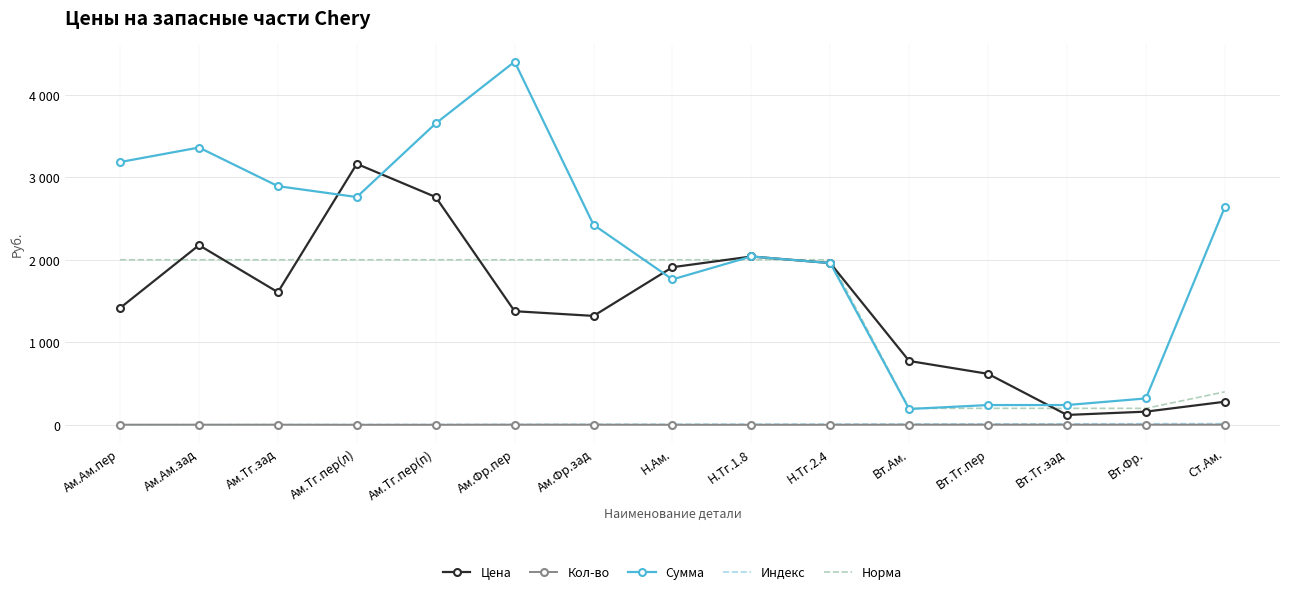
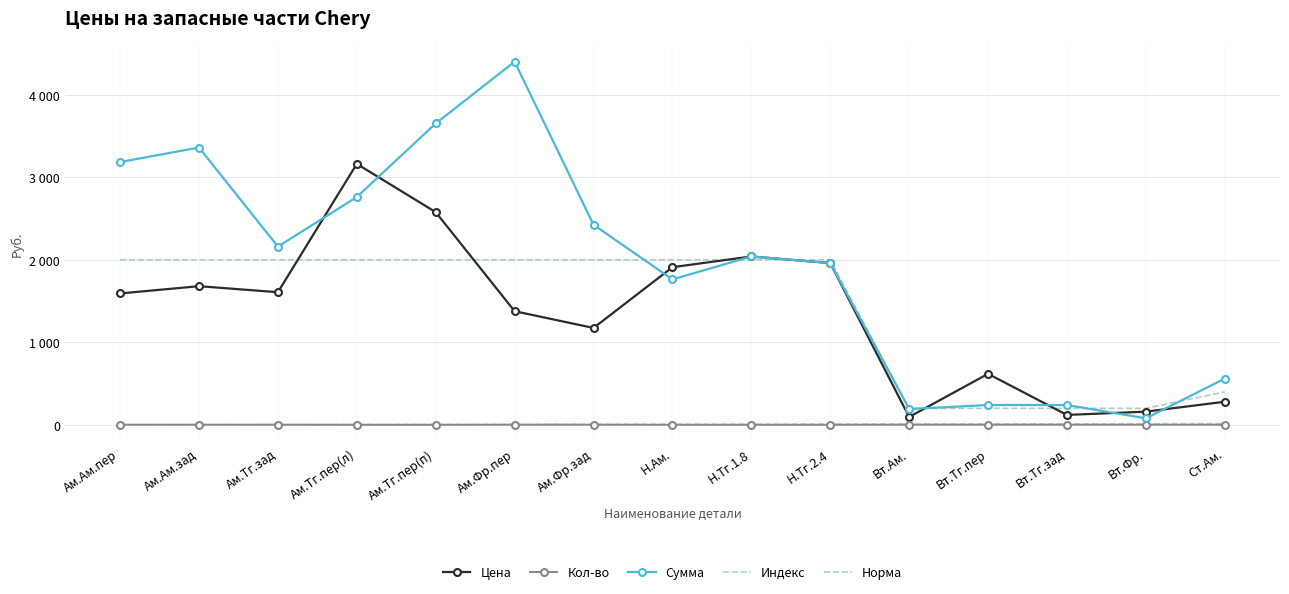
Цена, Ам.Ам.пер: 1400 -> 1600
Цена, Ам.Ам.зад: 2200 -> 1700
Сумма, Ам.Тг.зад: 2900 -> 2200
Цена, Ам.Тг.пер(п): 2800 -> 2600
Цена, Ам.Фр.зад: 1300 -> 1200
Цена, Вт.Ам.: 800 -> 100
Сумма, Вт.Фр.: 300 -> 100
Сумма, Ст.Ам.: 2600 -> 600
